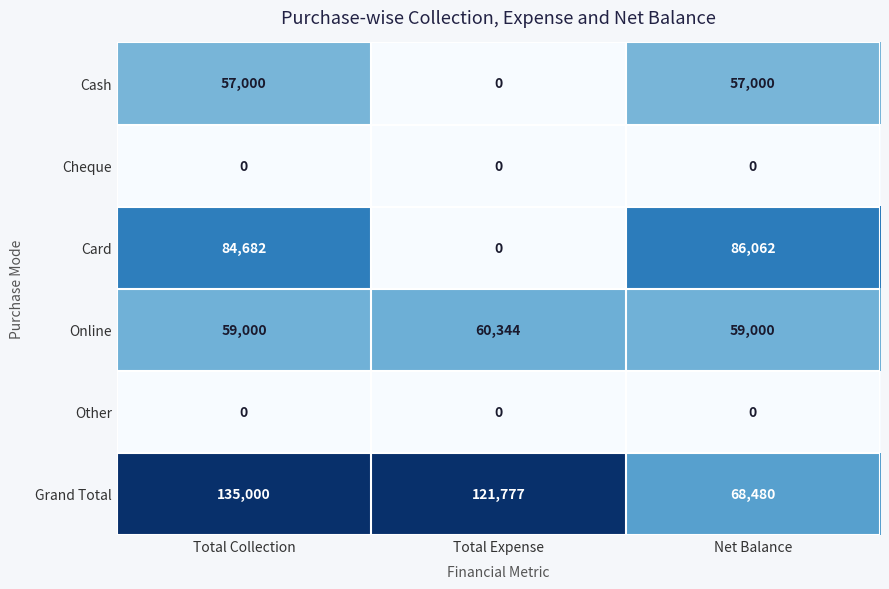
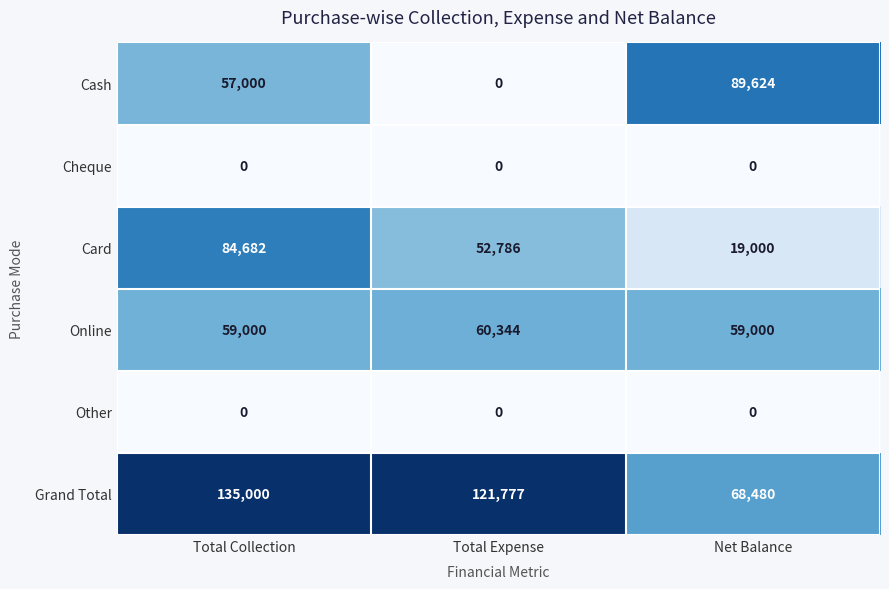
Cash, Net Balance: 57,000 -> 89,624
Card, Total Expense: 0 -> 52,786
Card, Net Balance: 86,062 -> 19,000
